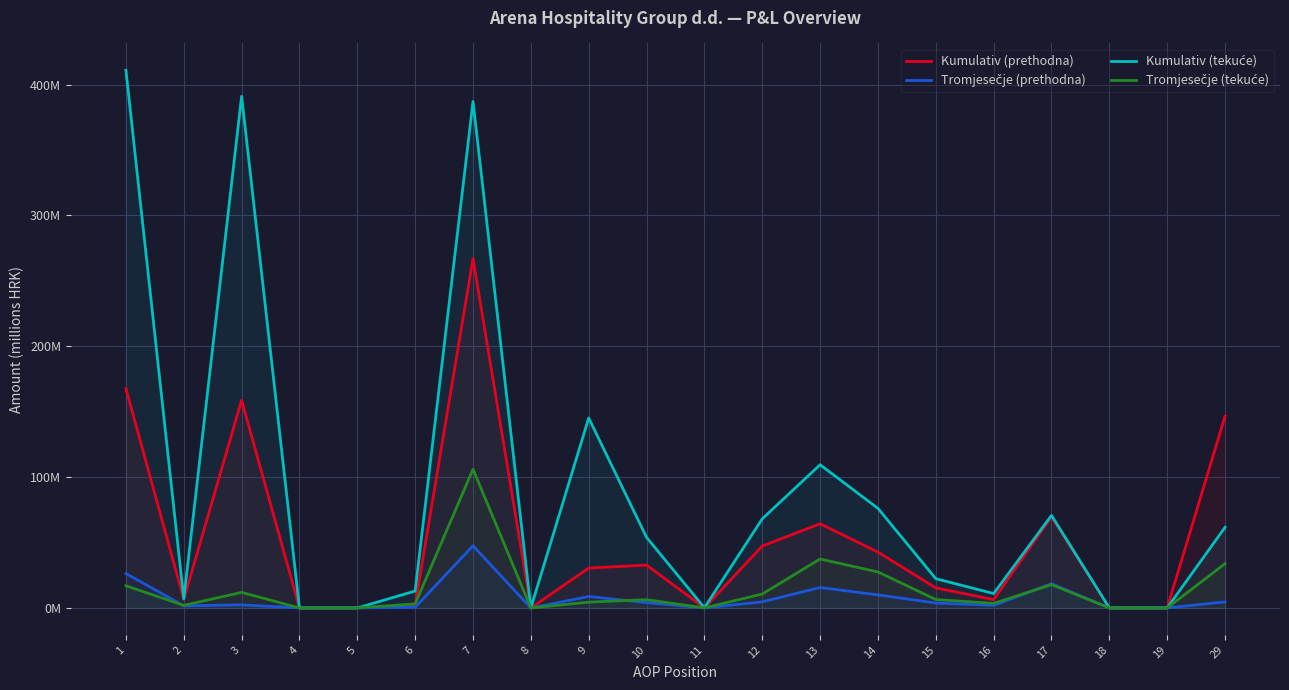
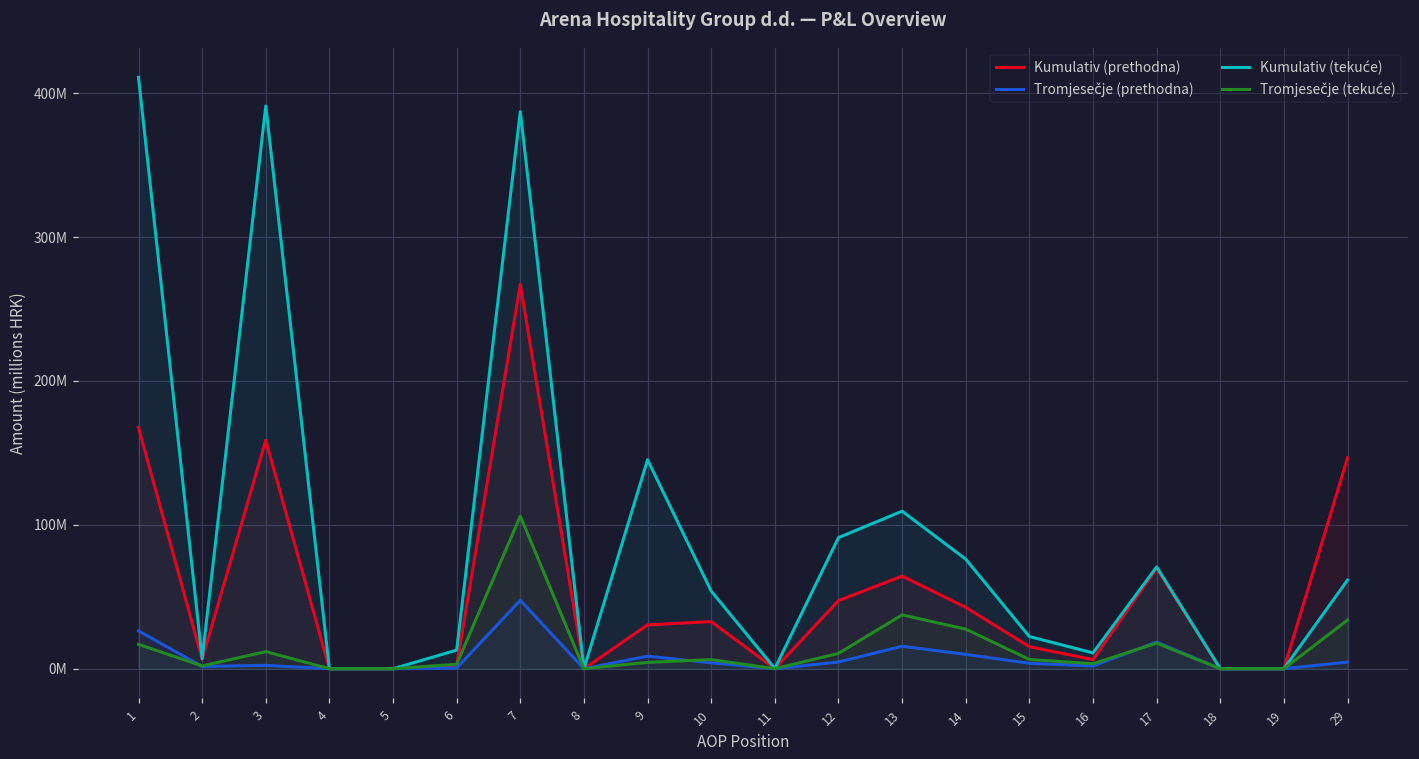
Kumulativ (tekuće), 12: 68000000 -> 91000000
